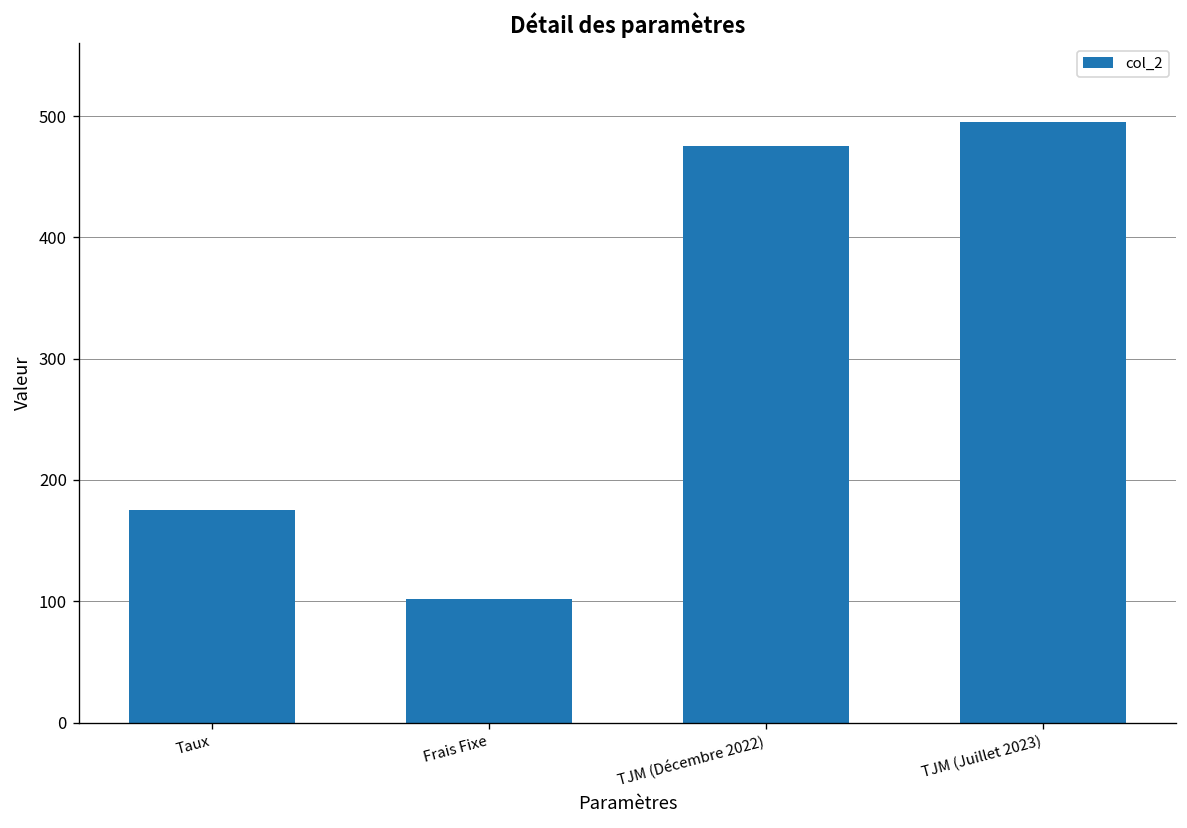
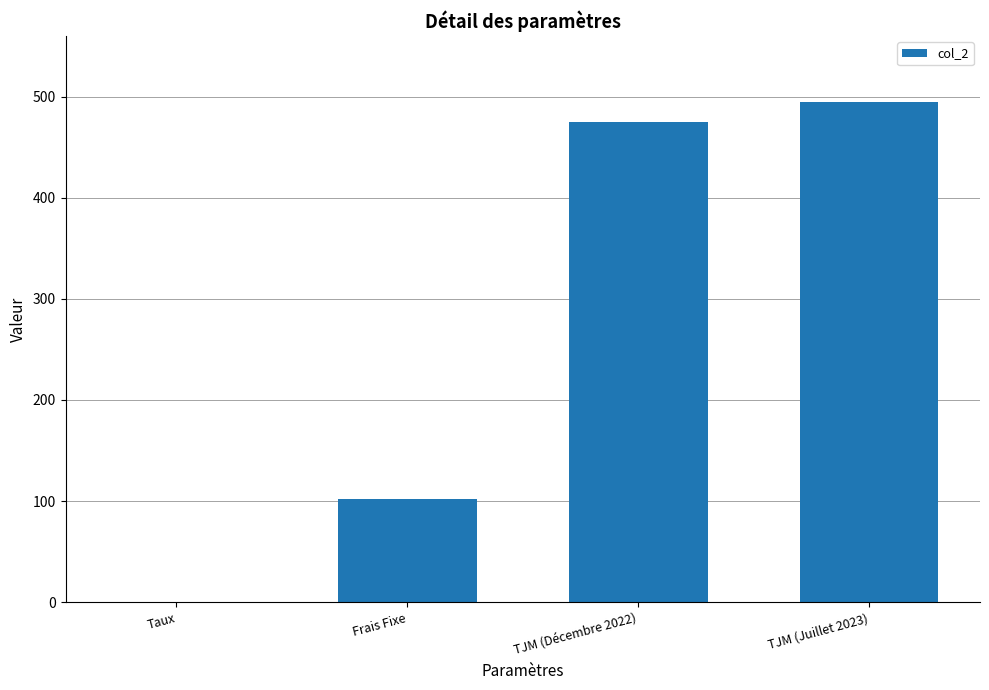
Taux: 175 -> 0
